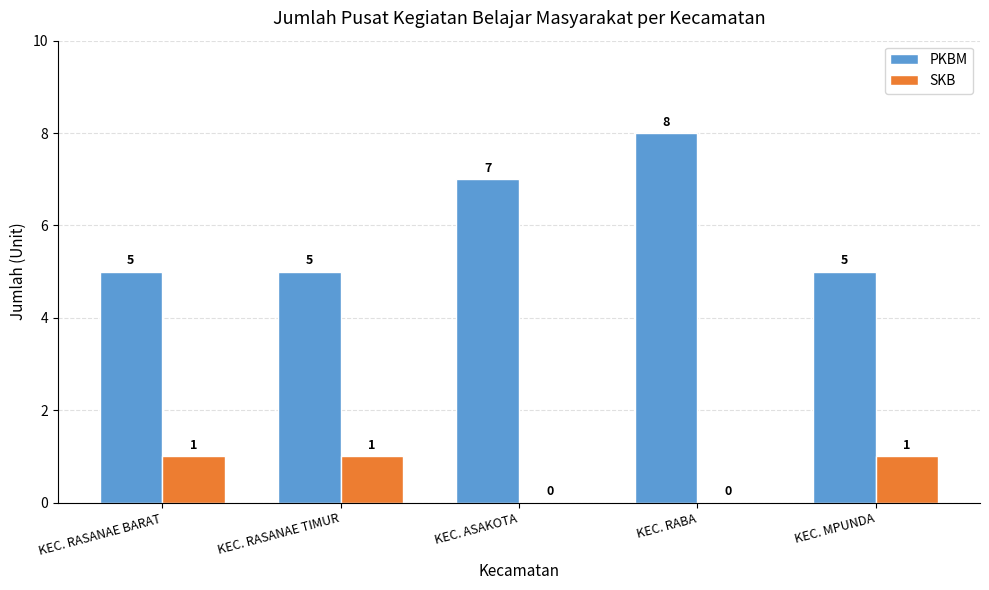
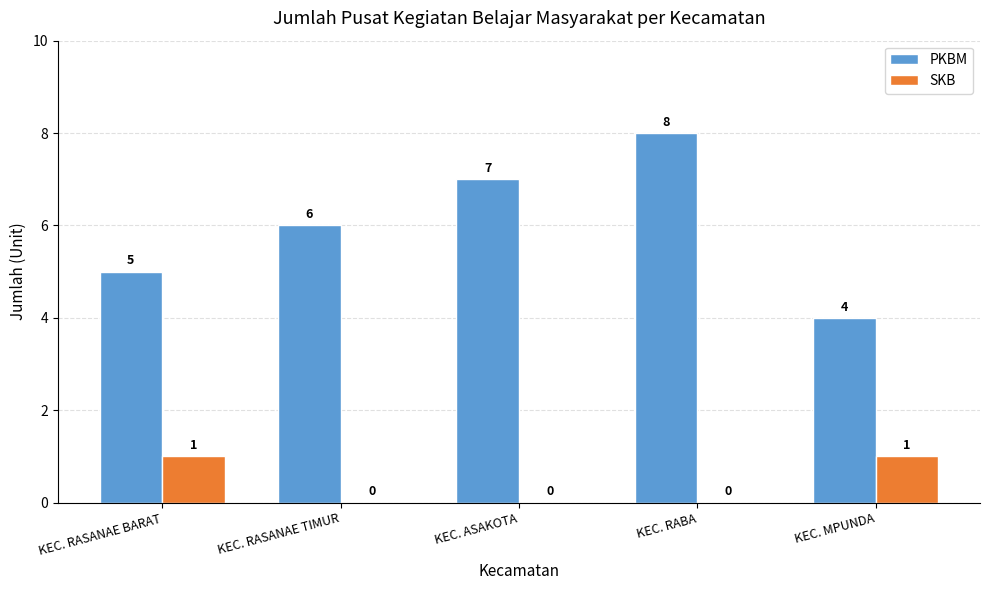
PKBM, KEC. RASANAE TIMUR: 5 -> 6
SKB, KEC. RASANAE TIMUR: 1 -> 0
PKBM, KEC. MPUNDA: 5 -> 4
